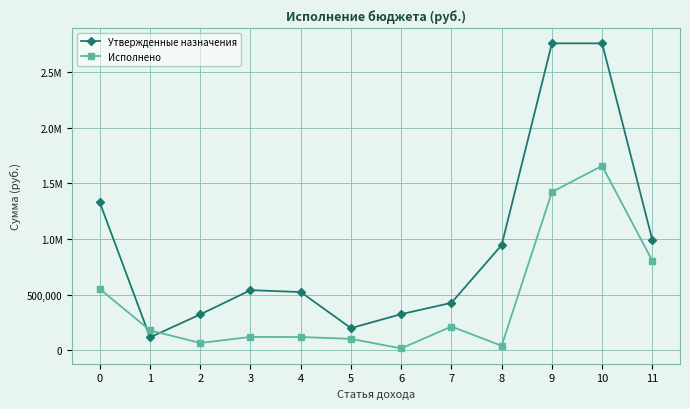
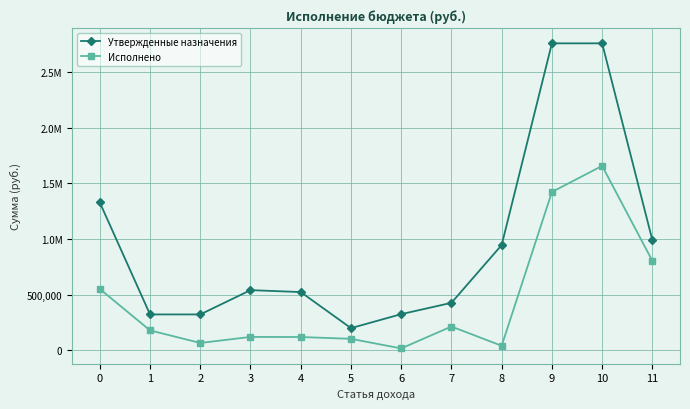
Утвержденные назначения, 1: 120,000 -> 320,000
